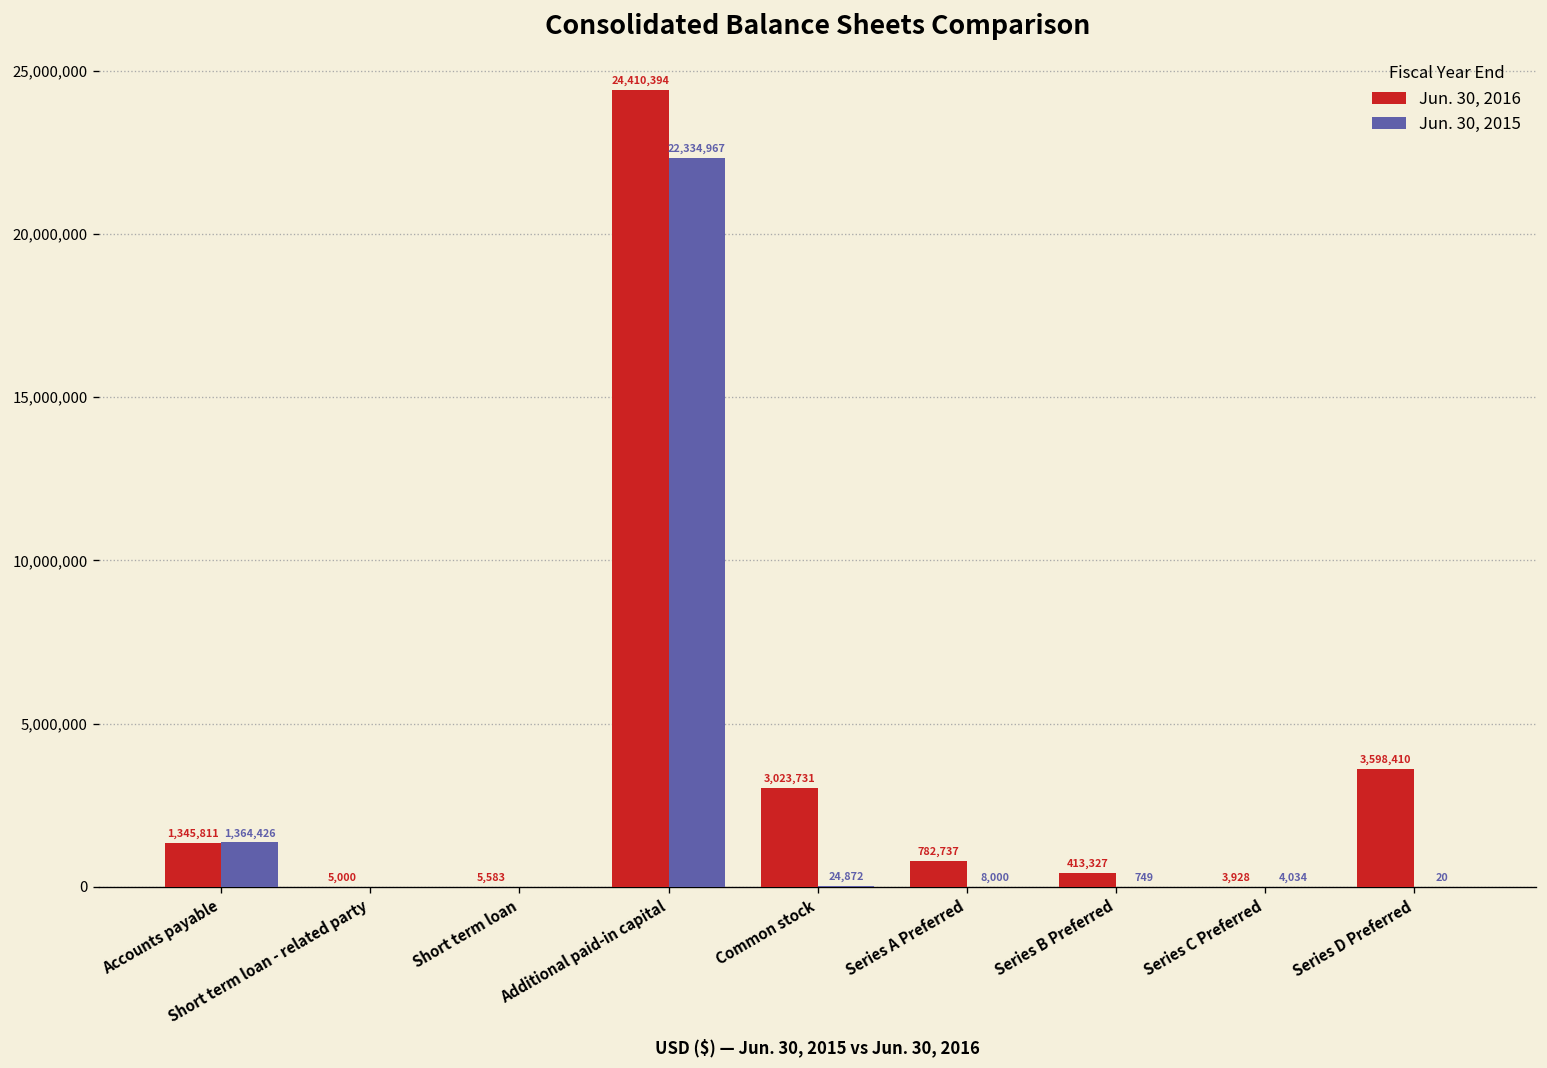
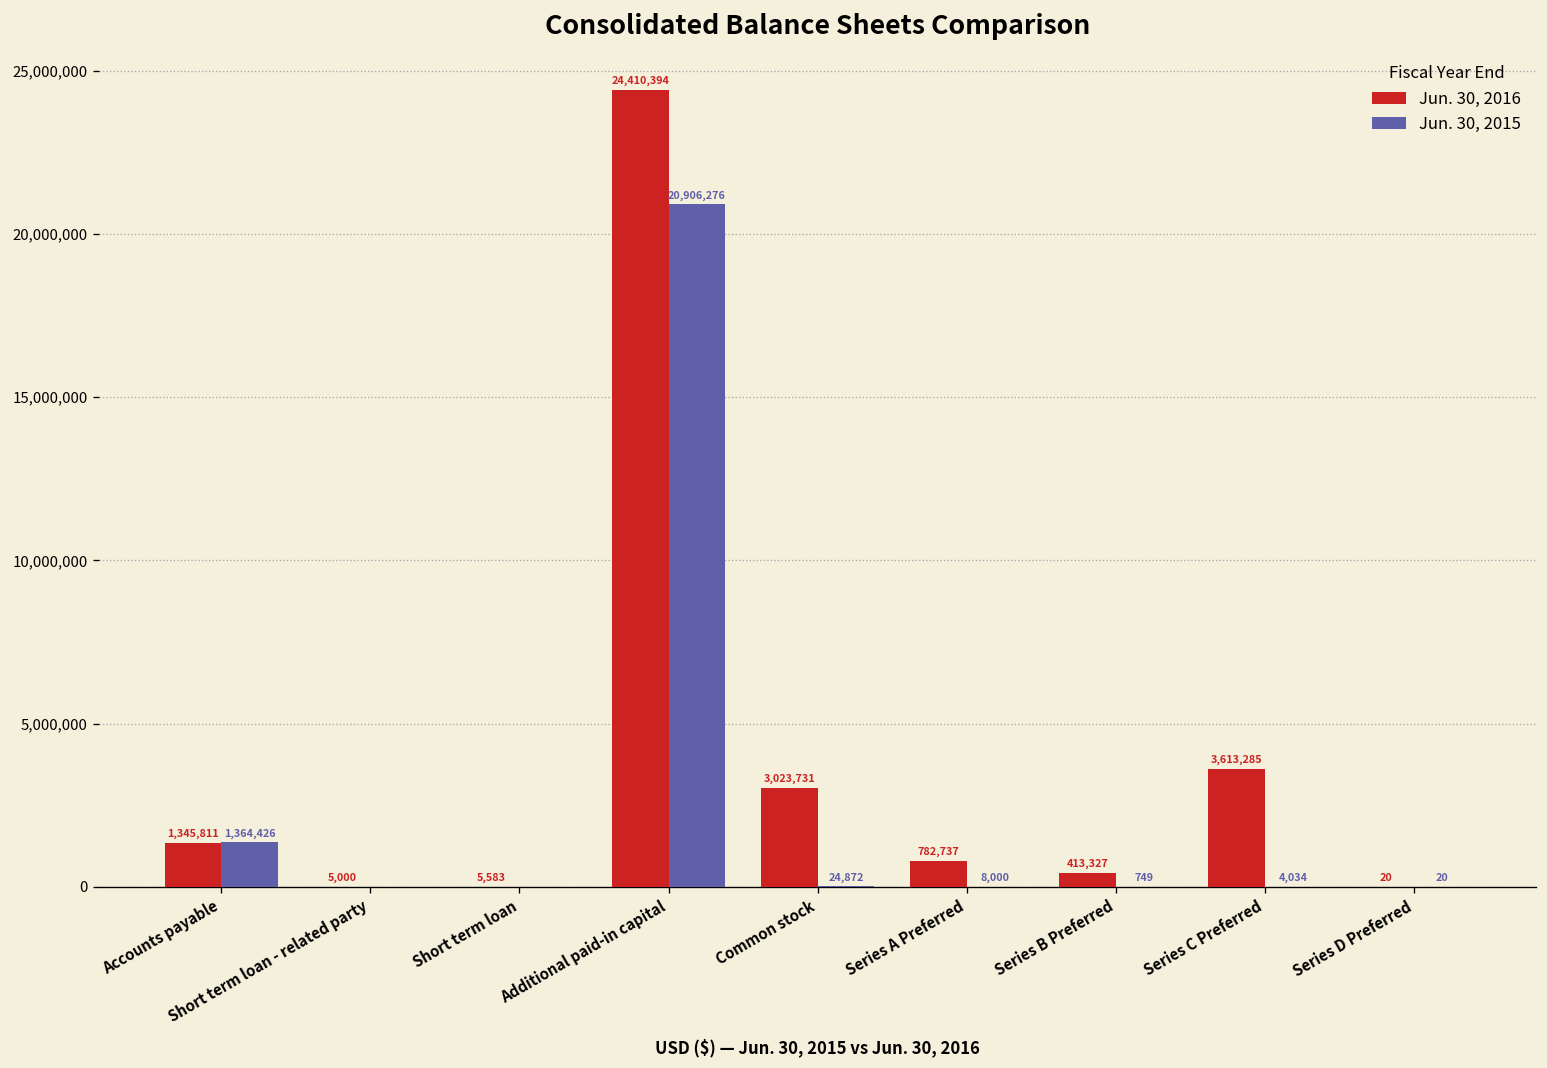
Jun. 30, 2015, Additional paid-in capital: 22,334,967 -> 20,906,276
Jun. 30, 2016, Series C Preferred: 3,928 -> 3,613,285
Jun. 30, 2016, Series D Preferred: 3,598,410 -> 20
